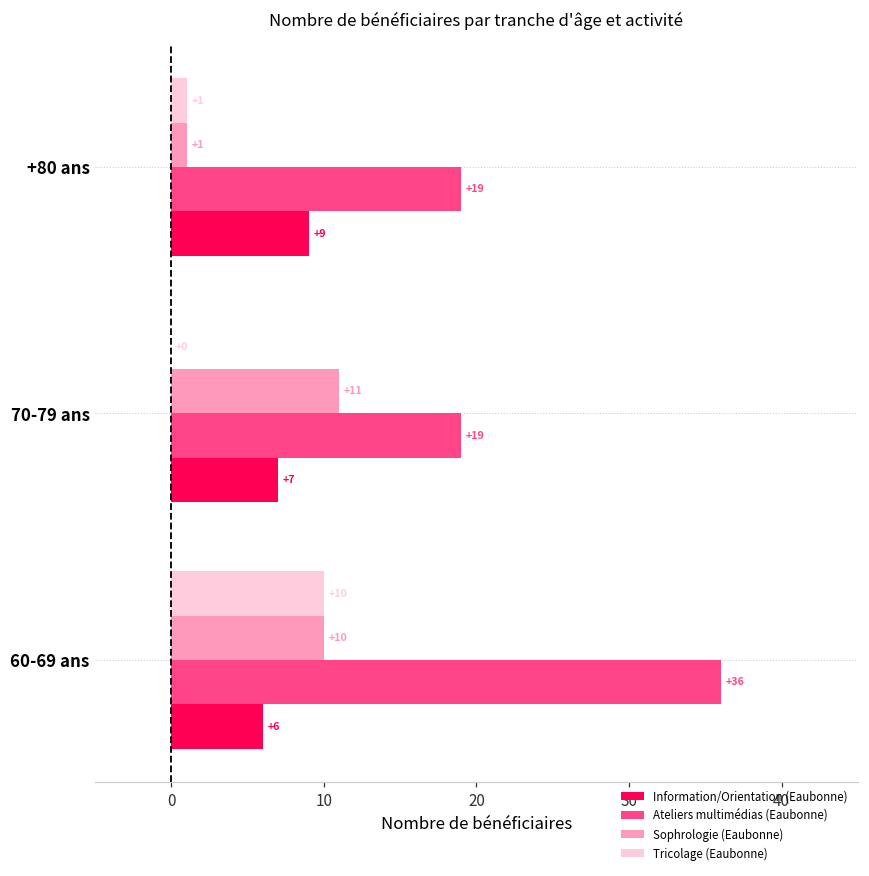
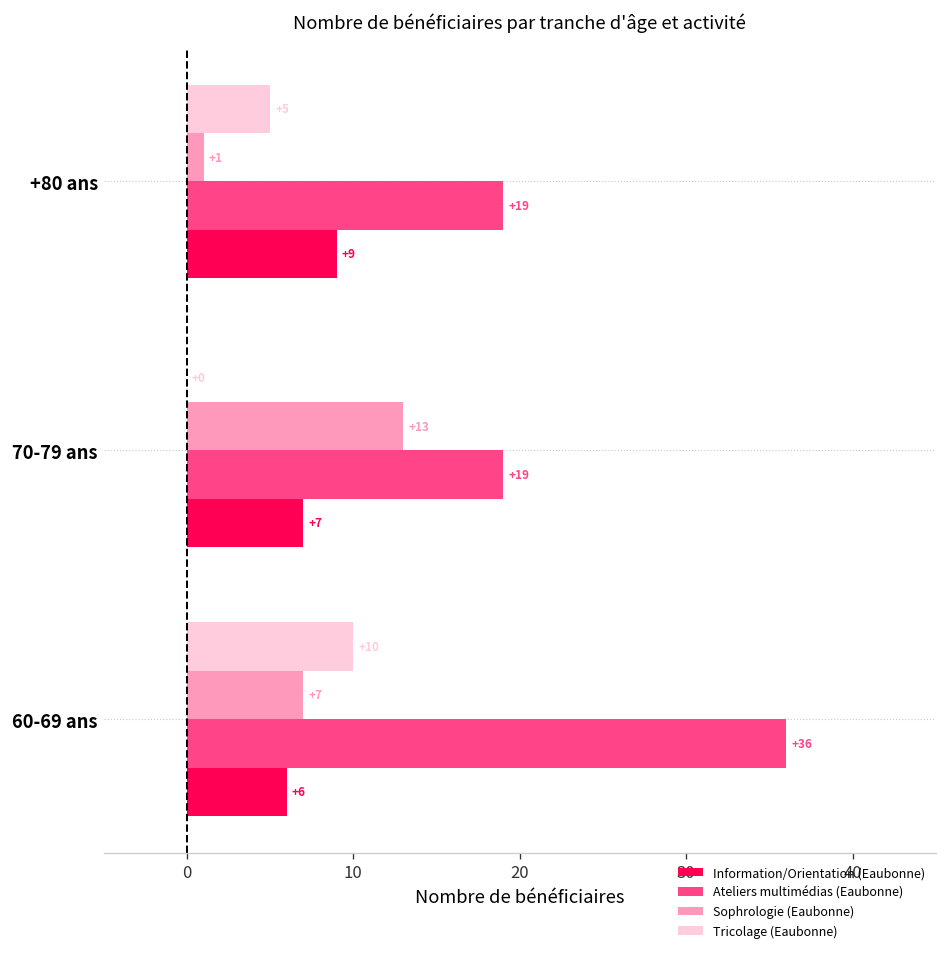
Tricolage (Eaubonne), +80 ans: +1 -> +5
Sophrologie (Eaubonne), 70-79 ans: +11 -> +13
Sophrologie (Eaubonne), 60-69 ans: +10 -> +7
